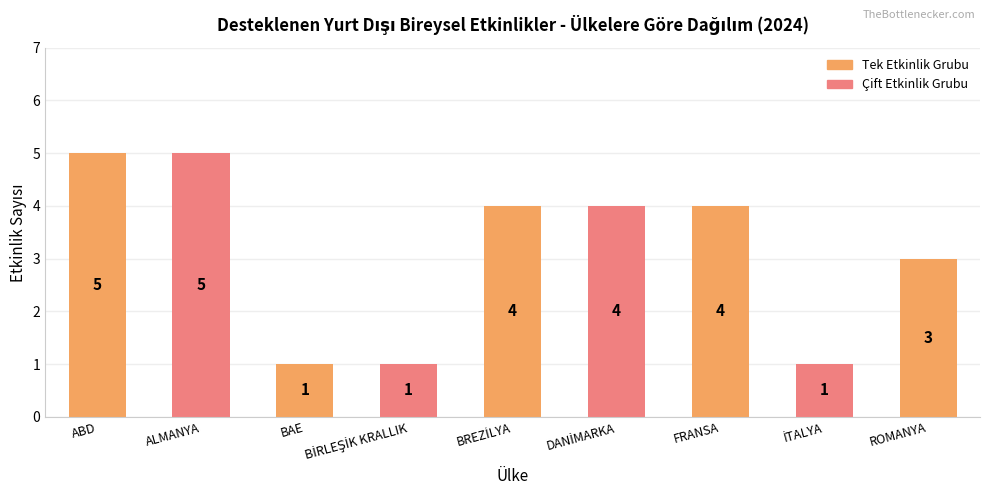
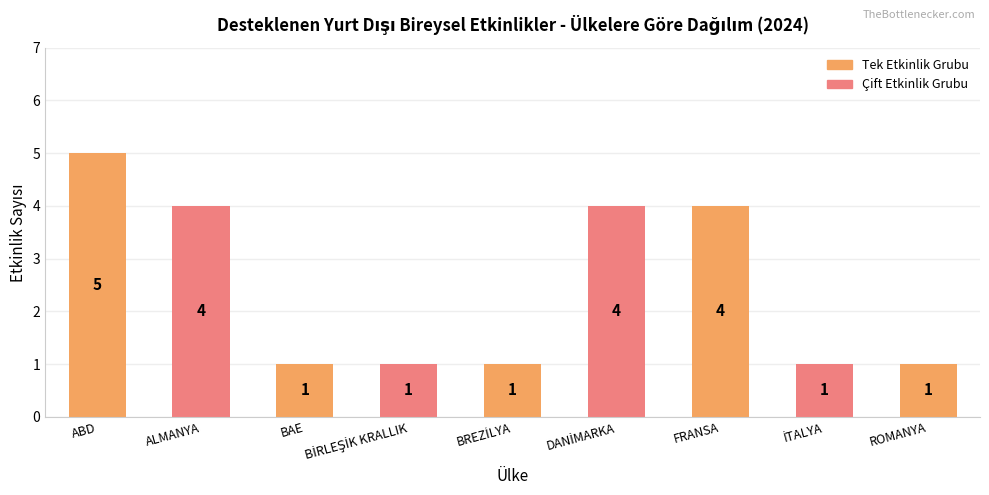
ALMANYA: 5 -> 4
BREZİLYA: 4 -> 1
ROMANYA: 3 -> 1
